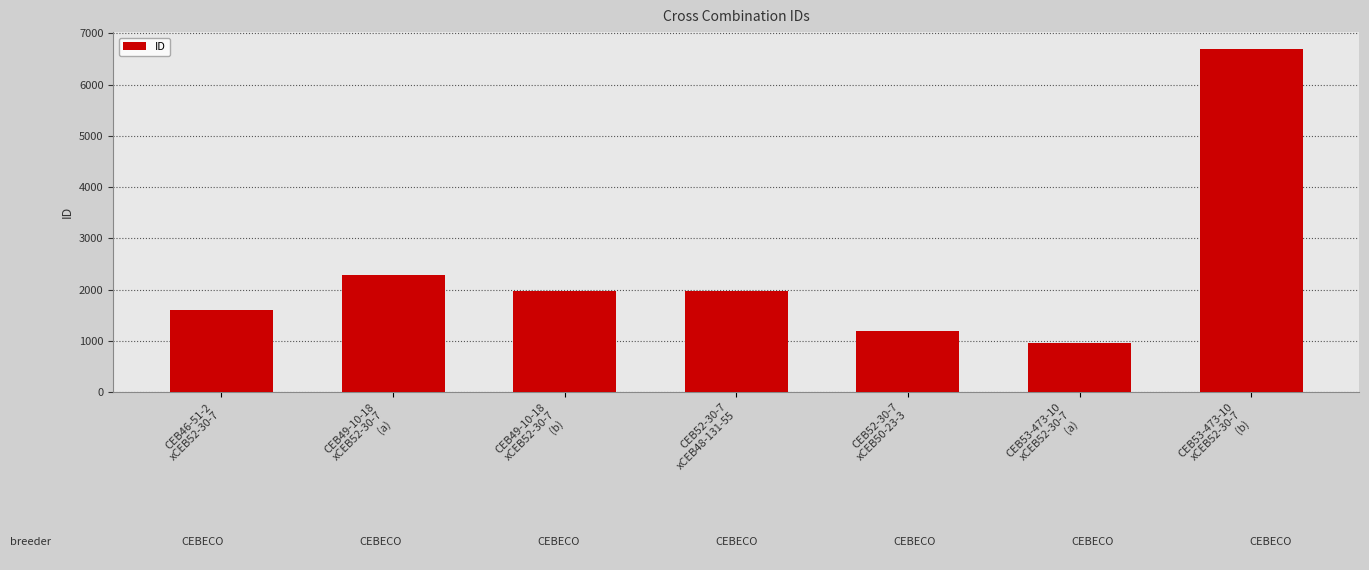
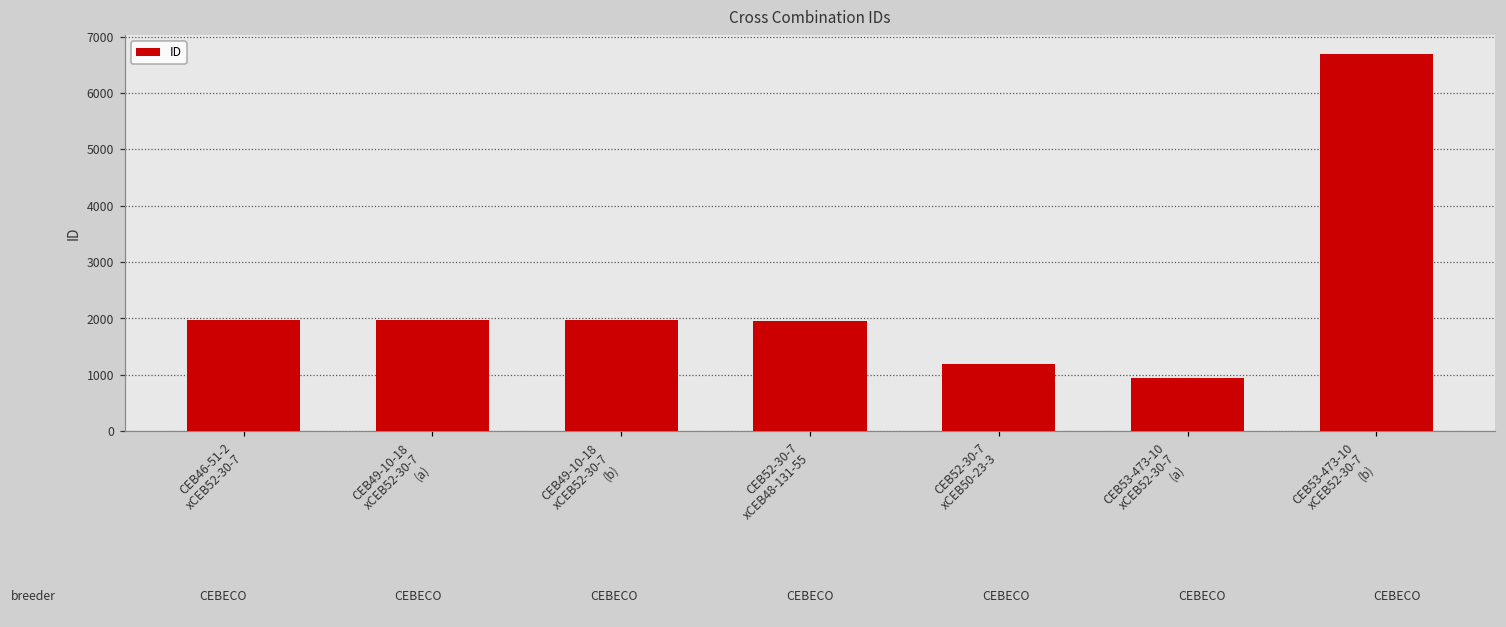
CEB46-51-2 xCEB52-30-7: 1600 -> 2000
CEB49-10-18 xCEB52-30-7 (a): 2300 -> 2000
